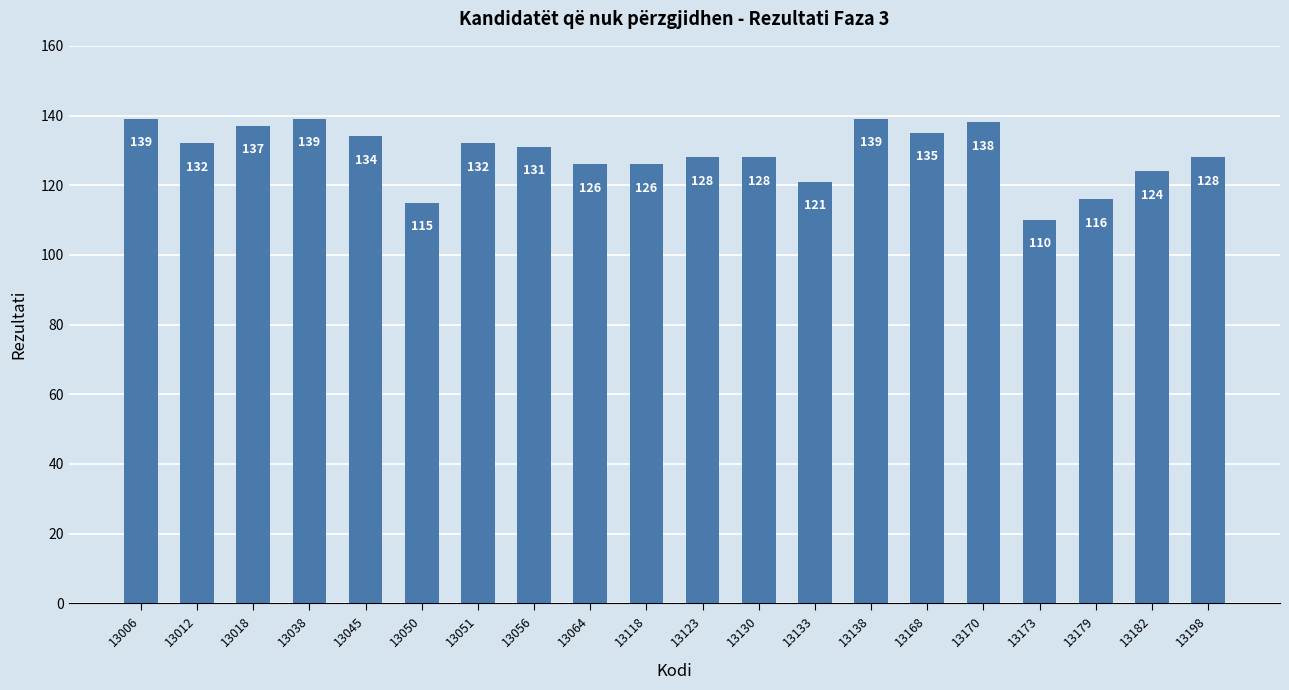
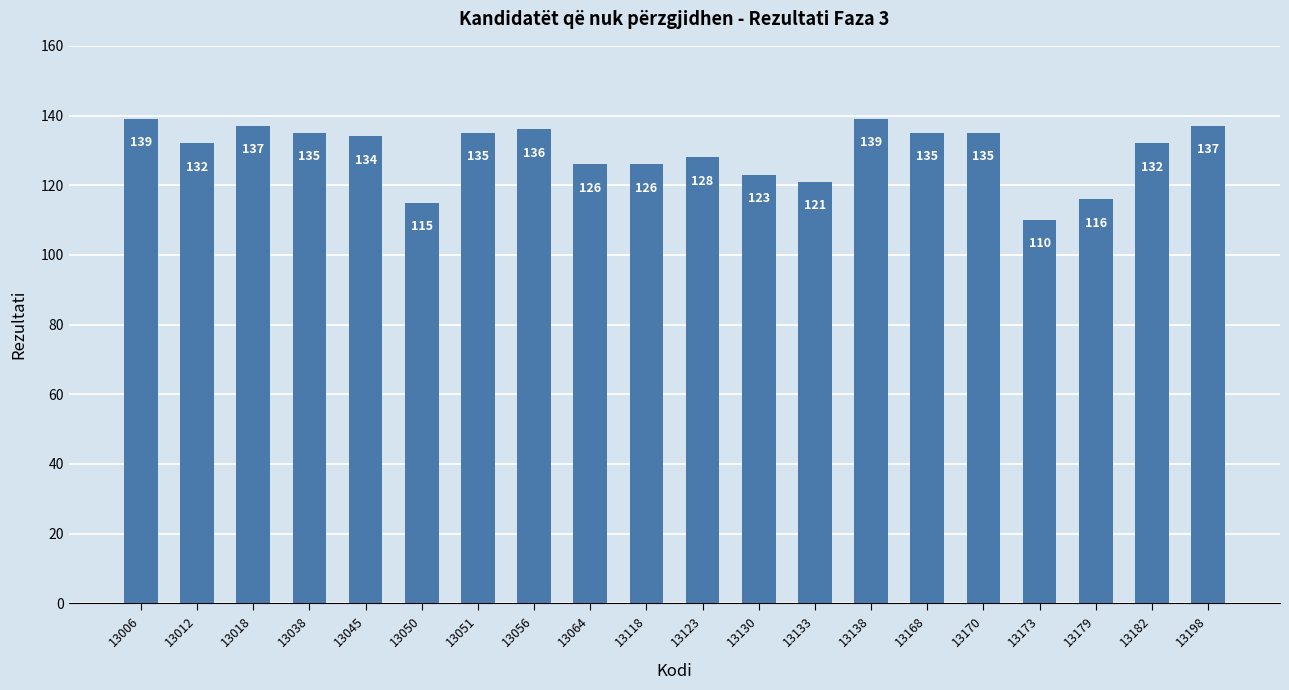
13038: 139 -> 135
13051: 132 -> 135
13056: 131 -> 136
13130: 128 -> 123
13170: 138 -> 135
13182: 124 -> 132
13198: 128 -> 137
